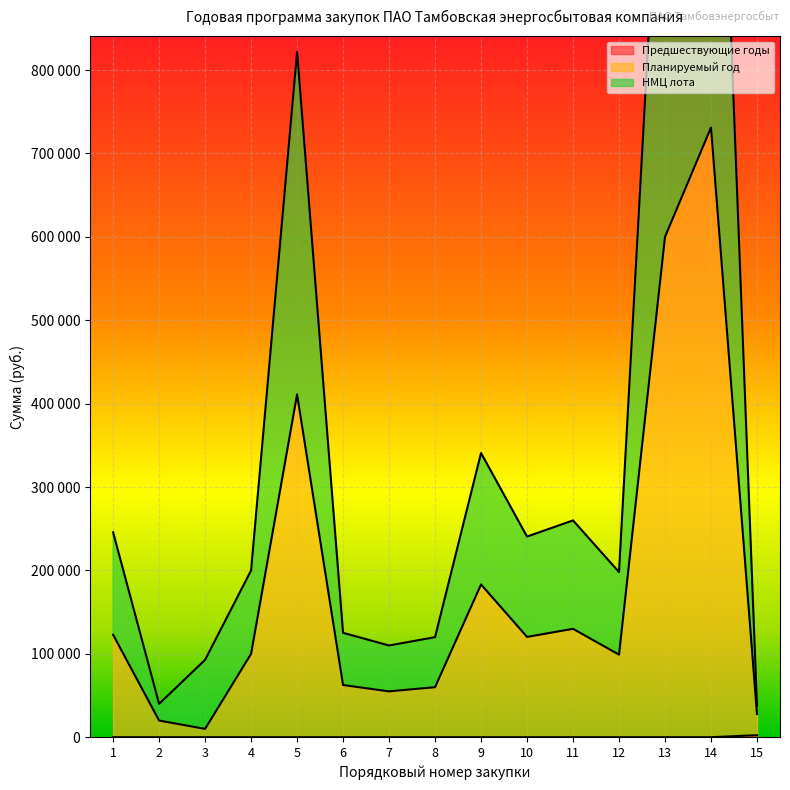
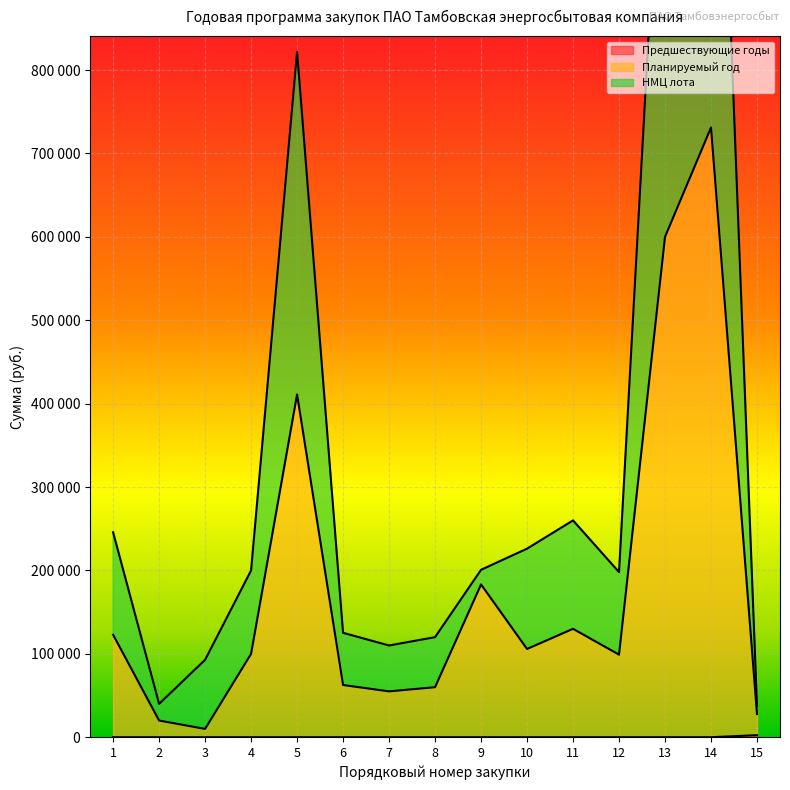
НМЦ лота, 9: 160000 -> 20000
Планируемый год, 10: 120000 -> 110000
